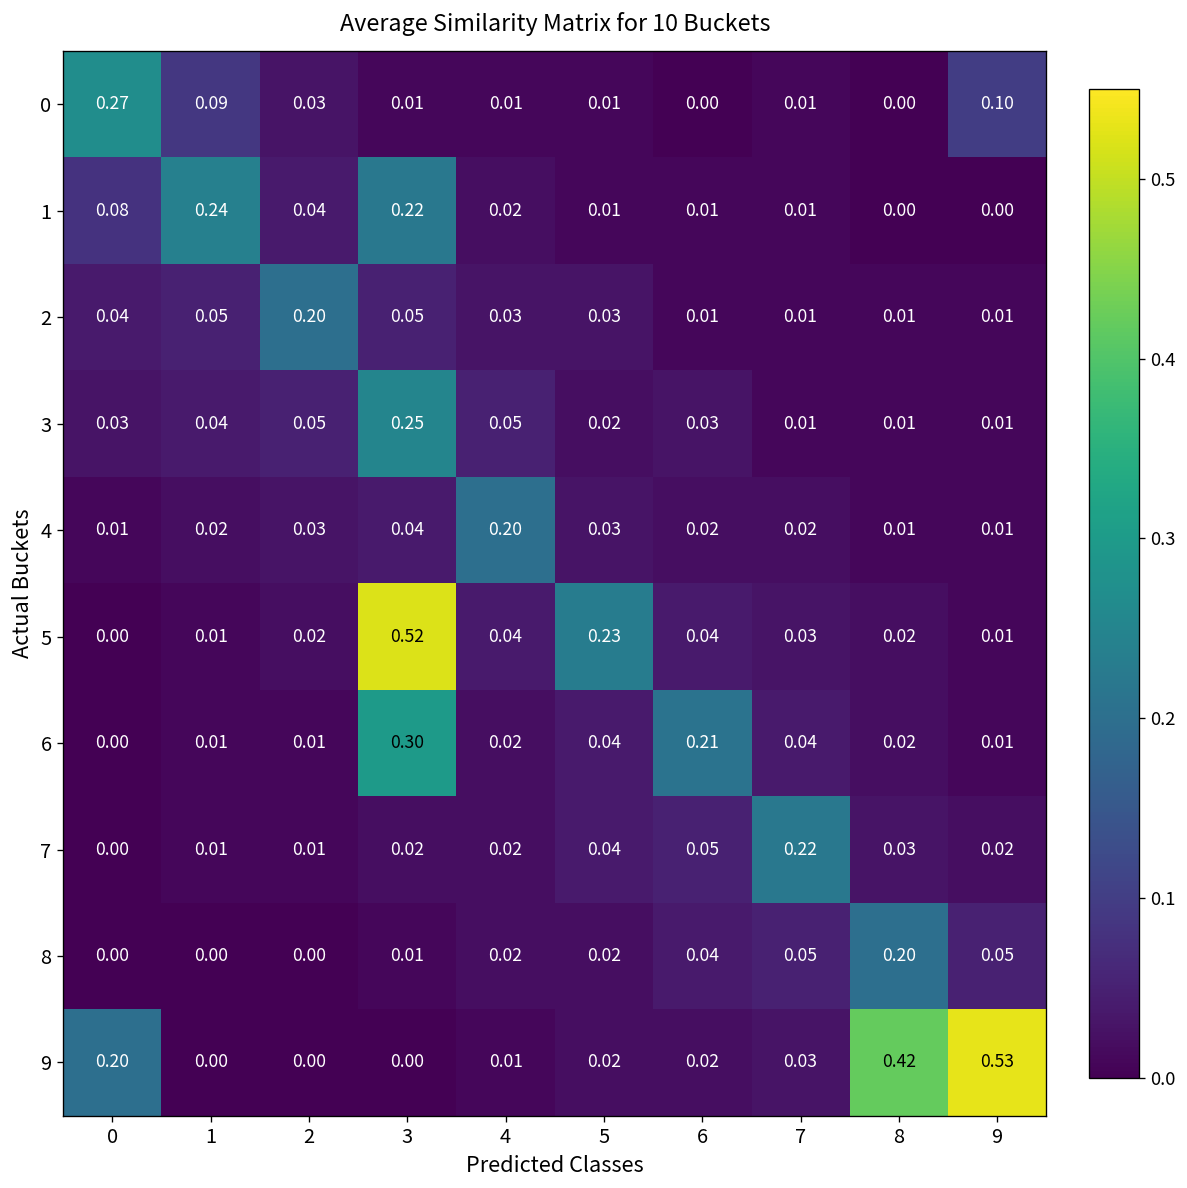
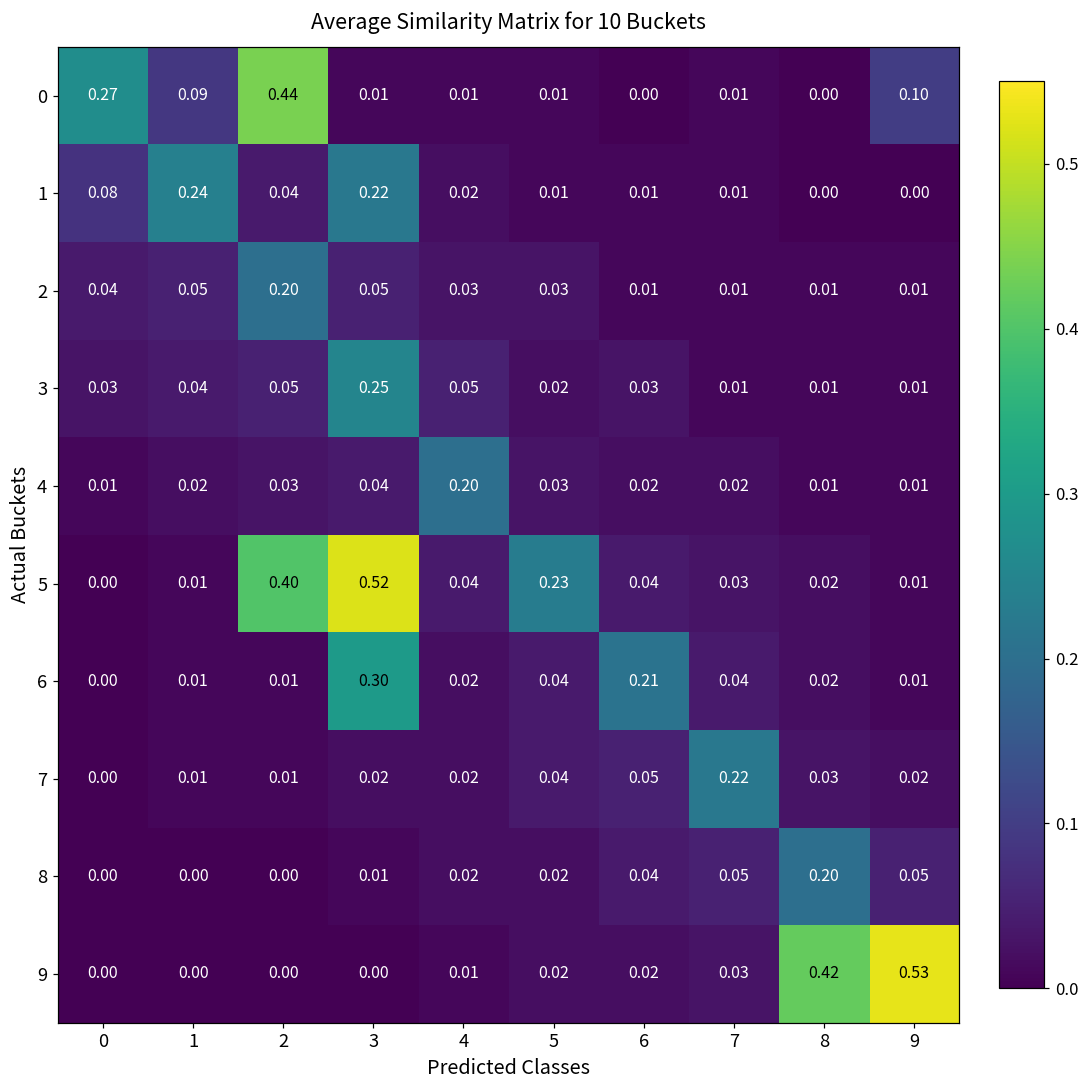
0, 2: 0.03 -> 0.44
5, 2: 0.02 -> 0.40
9, 0: 0.20 -> 0.00
